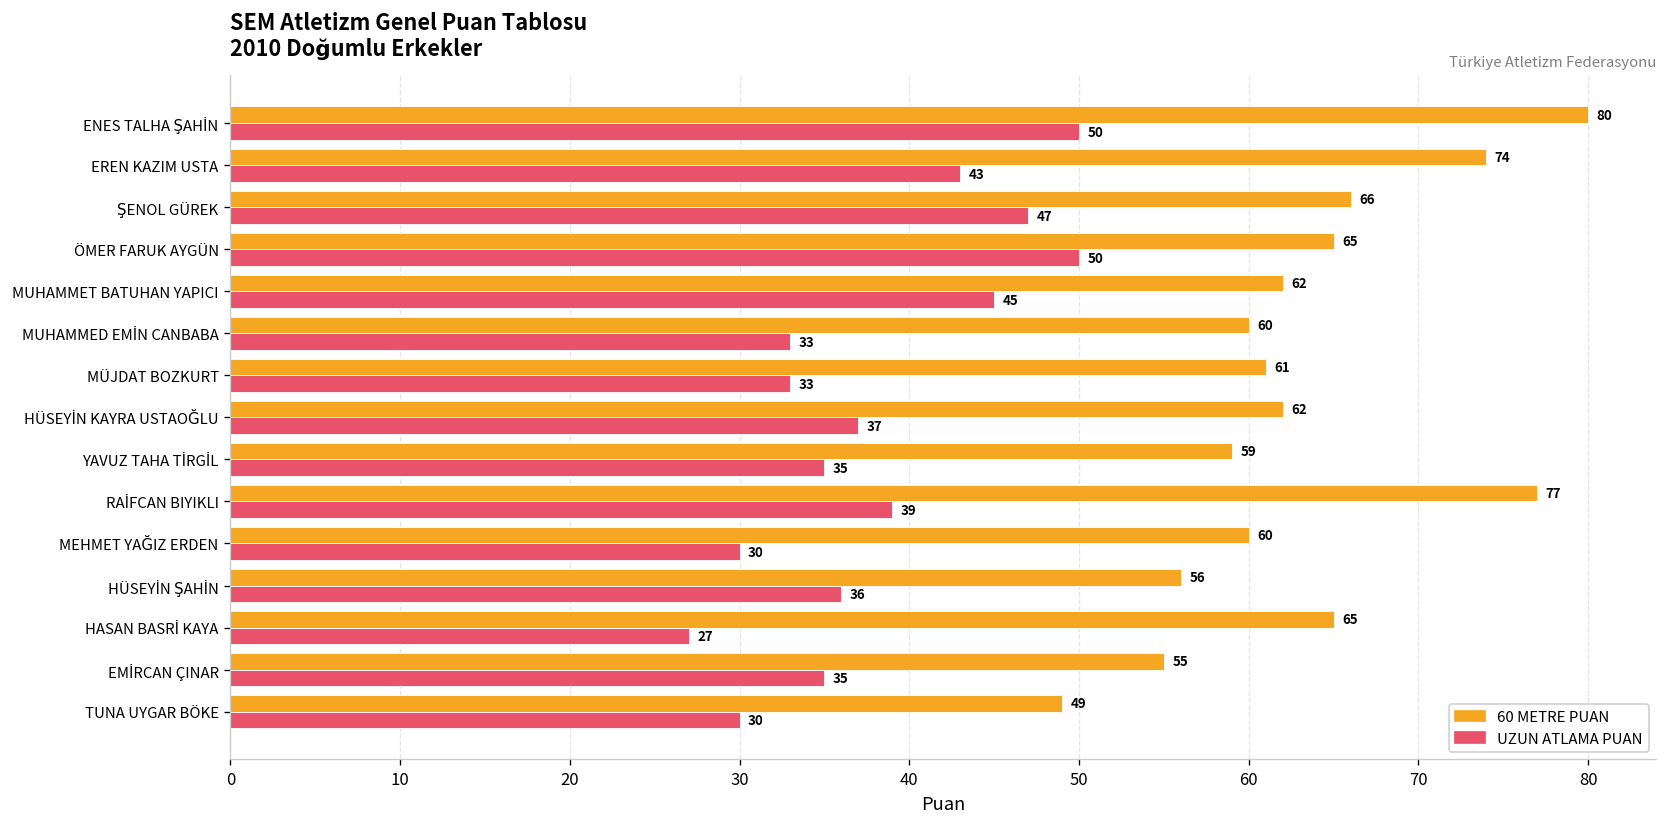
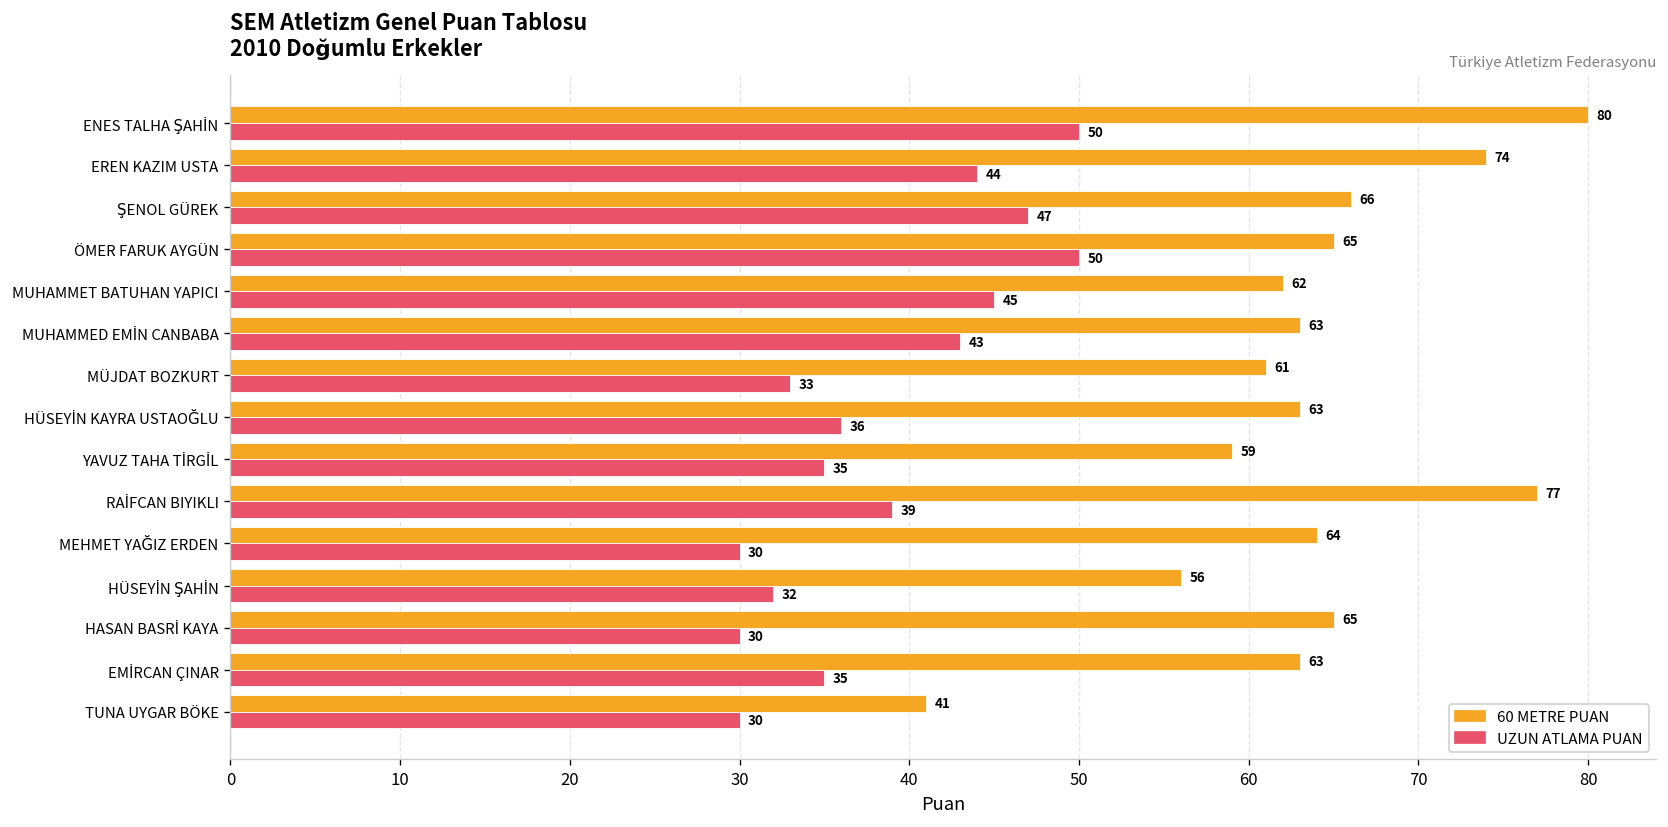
UZUN ATLAMA PUAN, EREN KAZIM USTA: 43 -> 44
60 METRE PUAN, MUHAMMED EMİN CANBABA: 60 -> 63
UZUN ATLAMA PUAN, MUHAMMED EMİN CANBABA: 33 -> 43
60 METRE PUAN, HÜSEYİN KAYRA USTAOĞLU: 62 -> 63
UZUN ATLAMA PUAN, HÜSEYİN KAYRA USTAOĞLU: 37 -> 36
60 METRE PUAN, MEHMET YAĞIZ ERDEN: 60 -> 64
UZUN ATLAMA PUAN, HÜSEYİN ŞAHİN: 36 -> 32
UZUN ATLAMA PUAN, HASAN BASRİ KAYA: 27 -> 30
60 METRE PUAN, EMİRCAN ÇINAR: 55 -> 63
60 METRE PUAN, TUNA UYGAR BÖKE: 49 -> 41
